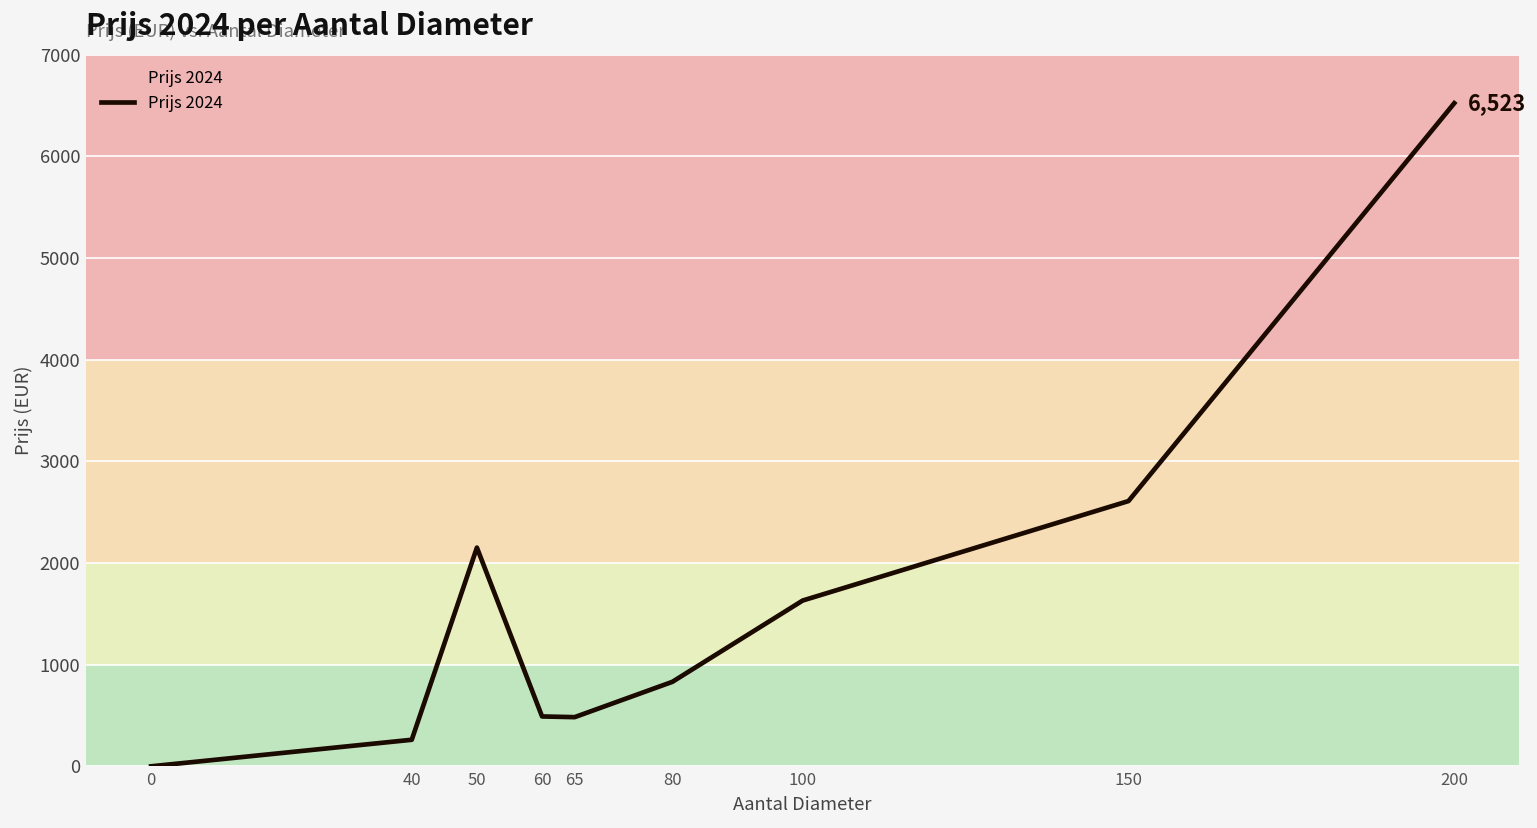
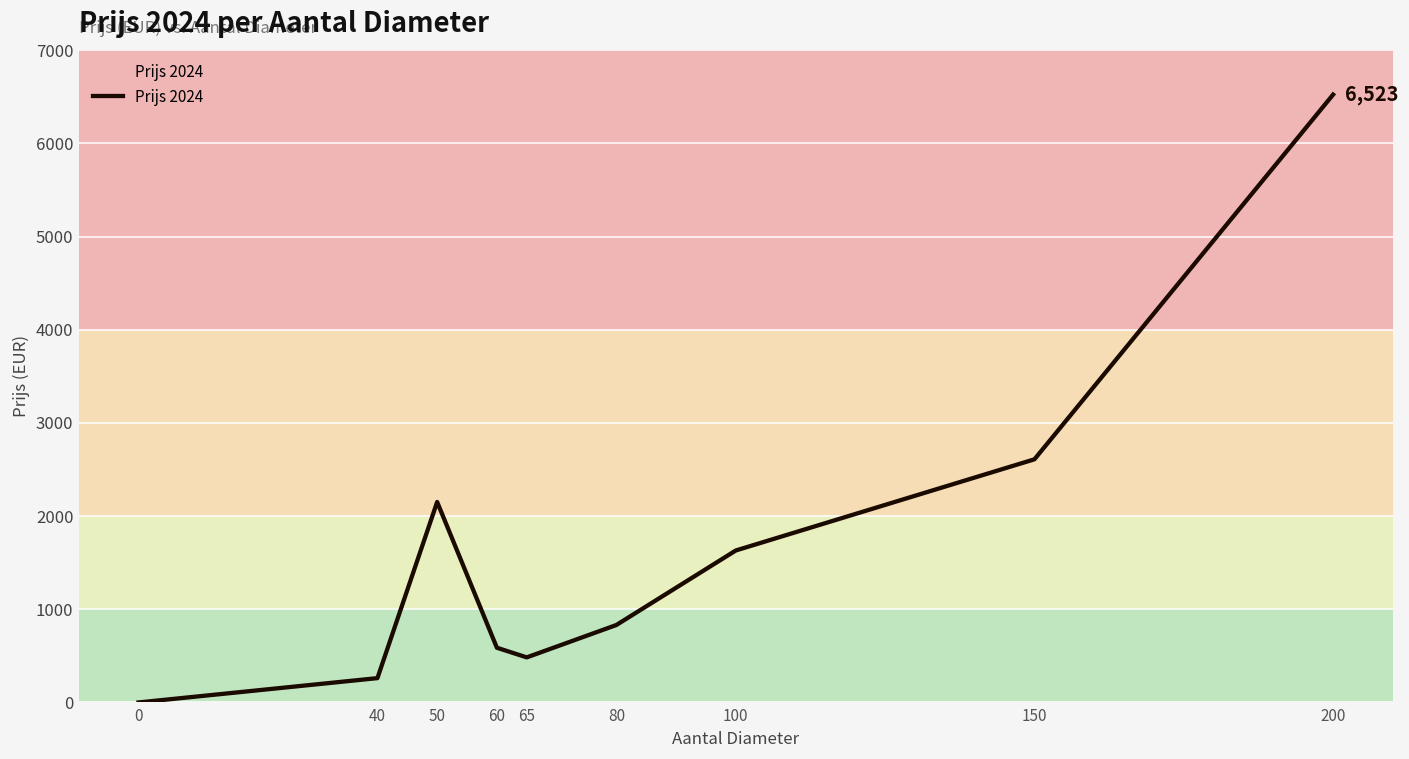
60: 500 -> 600
